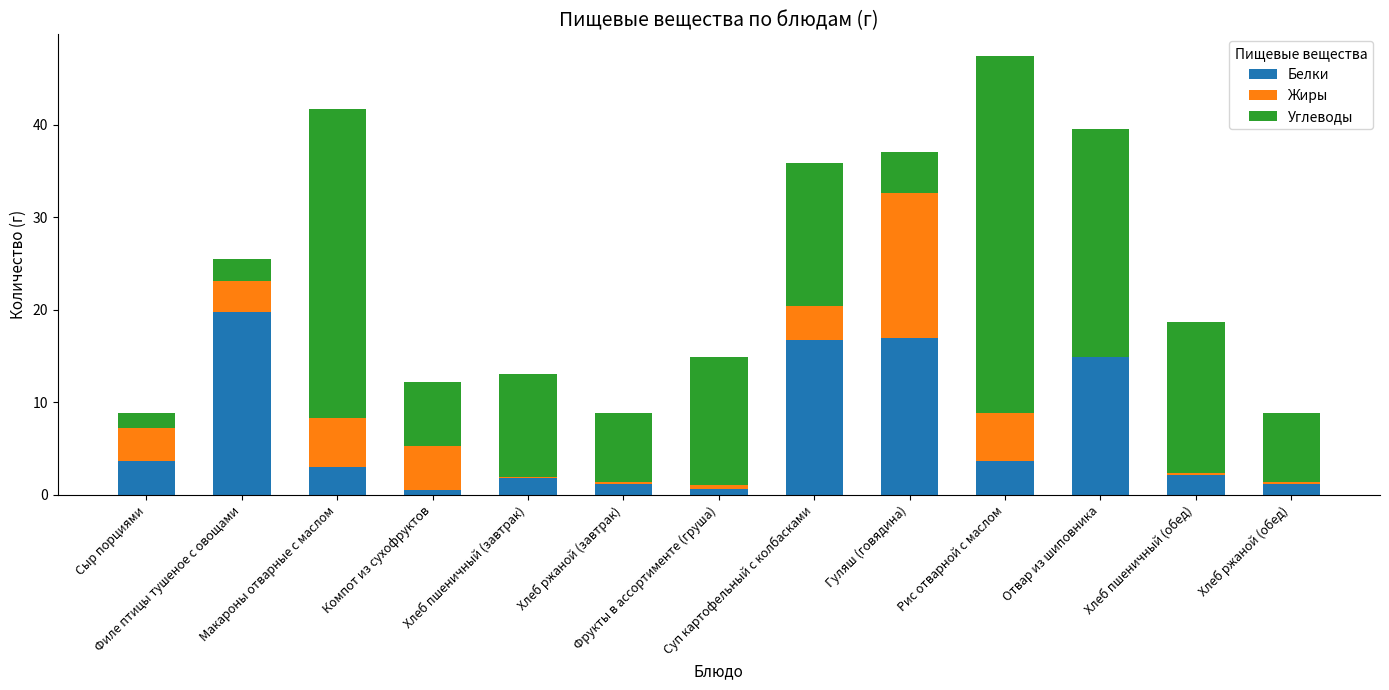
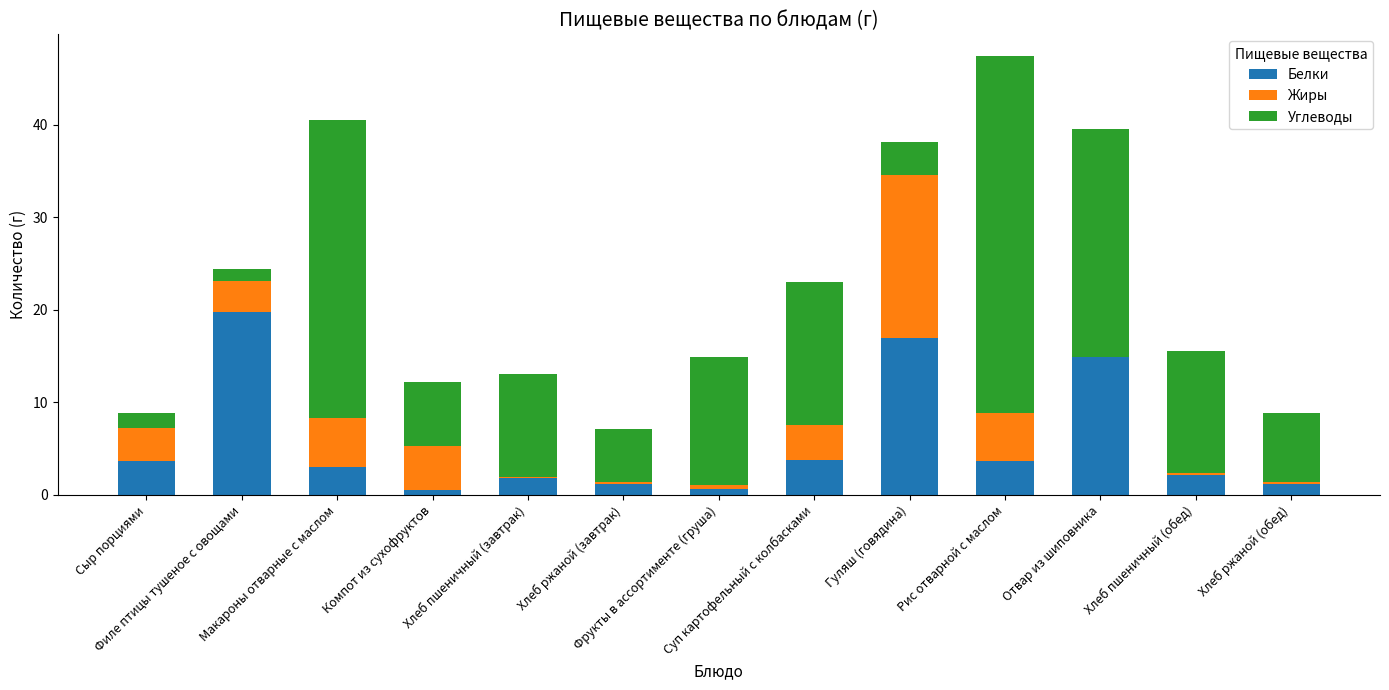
Углеводы, Филе птицы тушеное с овощами: 2 -> 1
Углеводы, Макароны отварные с маслом: 33 -> 32
Углеводы, Хлеб ржаной (завтрак): 7 -> 6
Белки, Суп картофельный с колбасками: 17 -> 4
Жиры, Гуляш (говядина): 16 -> 18
Углеводы, Гуляш (говядина): 4.5 -> 3.6
Углеводы, Хлеб пшеничный (обед): 16 -> 13
